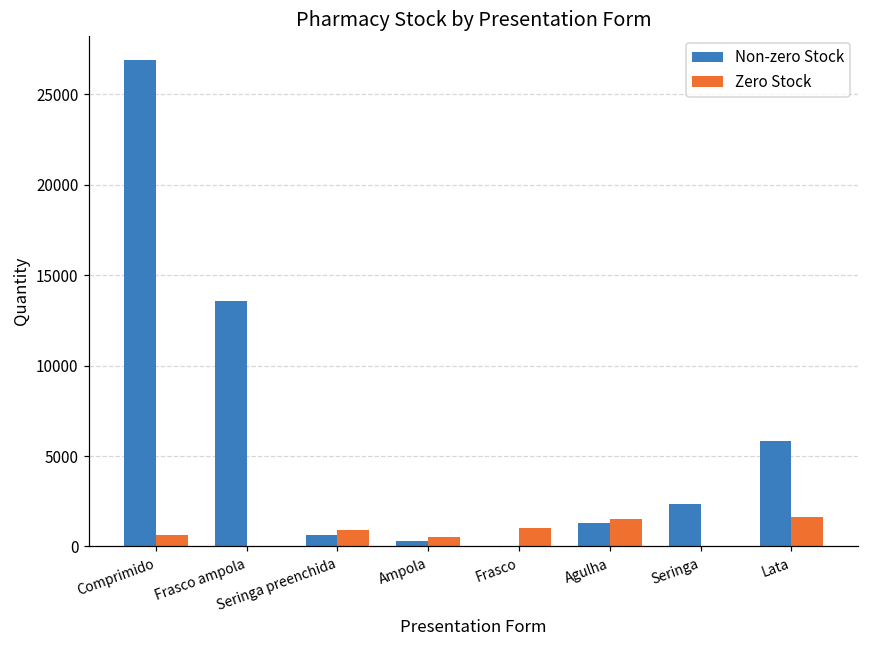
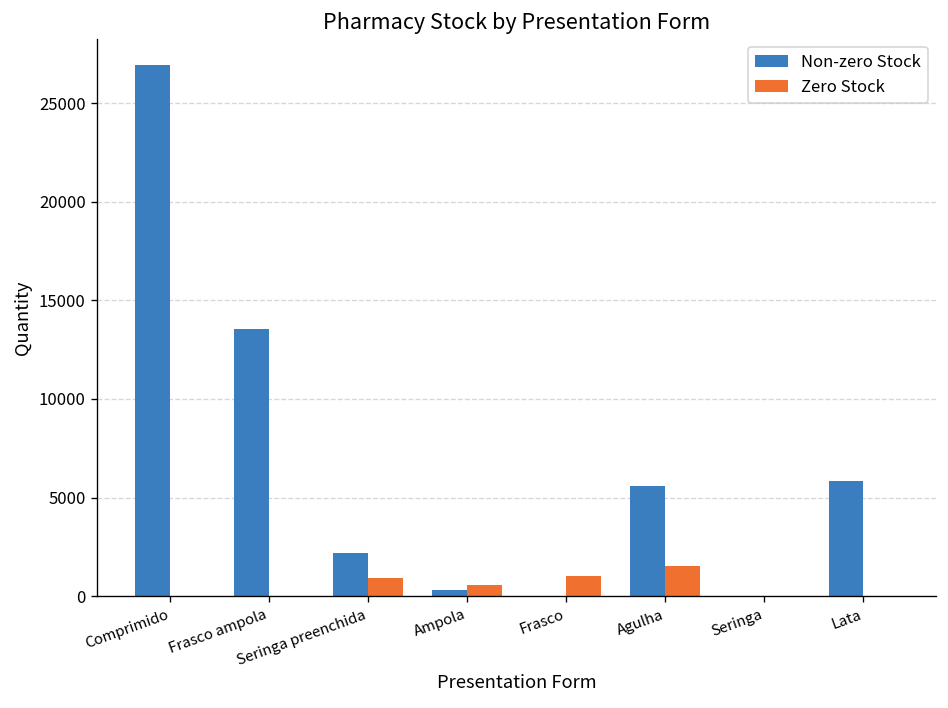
Zero Stock, Comprimido: 600 -> 0
Non-zero Stock, Seringa preenchida: 600 -> 2200
Non-zero Stock, Agulha: 1300 -> 5600
Non-zero Stock, Seringa: 2400 -> 0
Zero Stock, Lata: 1600 -> 0
